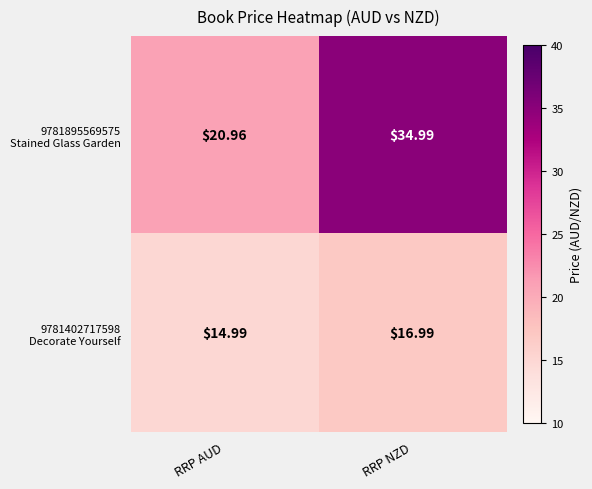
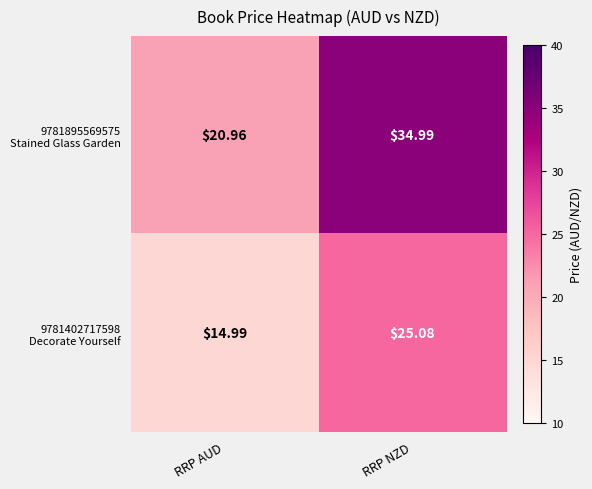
9781402717598 Decorate Yourself, RRP NZD: $16.99 -> $25.08
